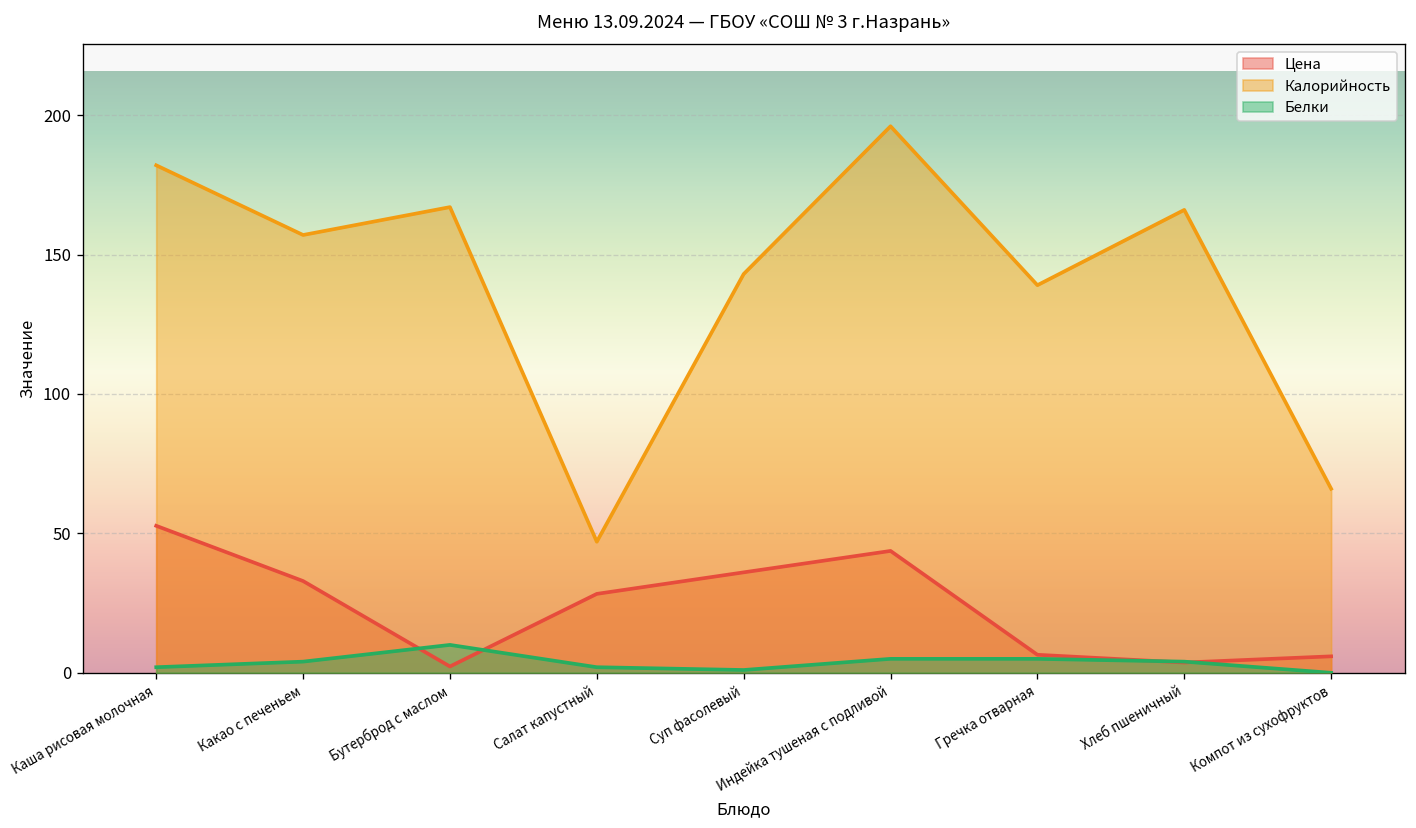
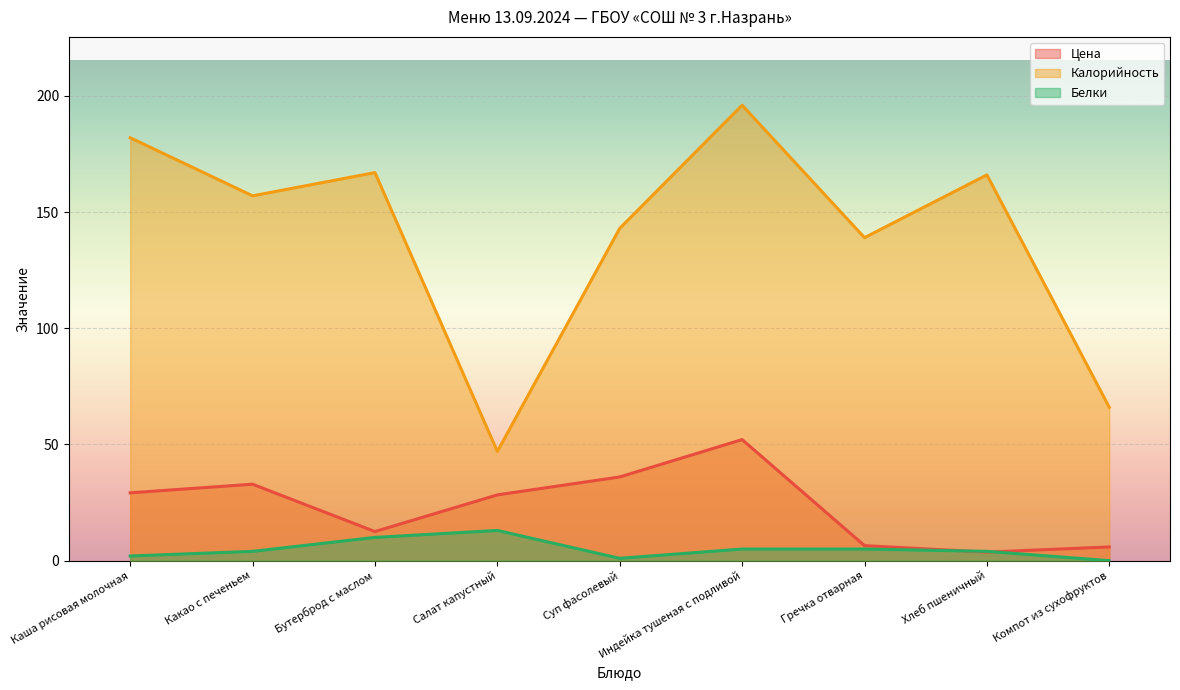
Цена, Каша рисовая молочная: 53 -> 29
Цена, Бутерброд с маслом: 2 -> 13
Белки, Салат капустный: 2 -> 13
Цена, Индейка тушеная с подливой: 44 -> 52
